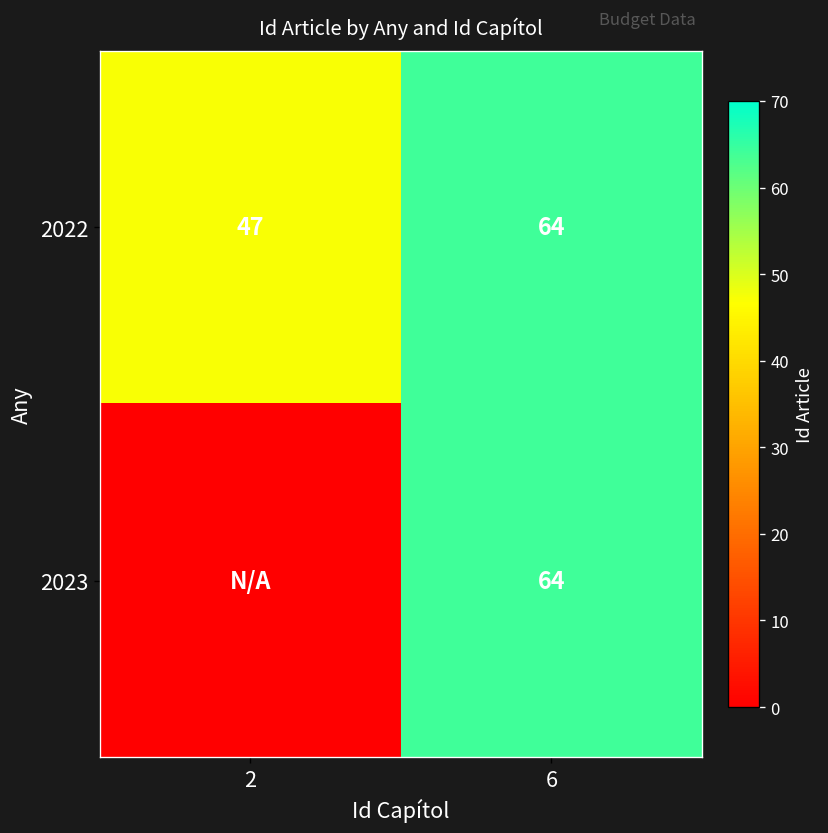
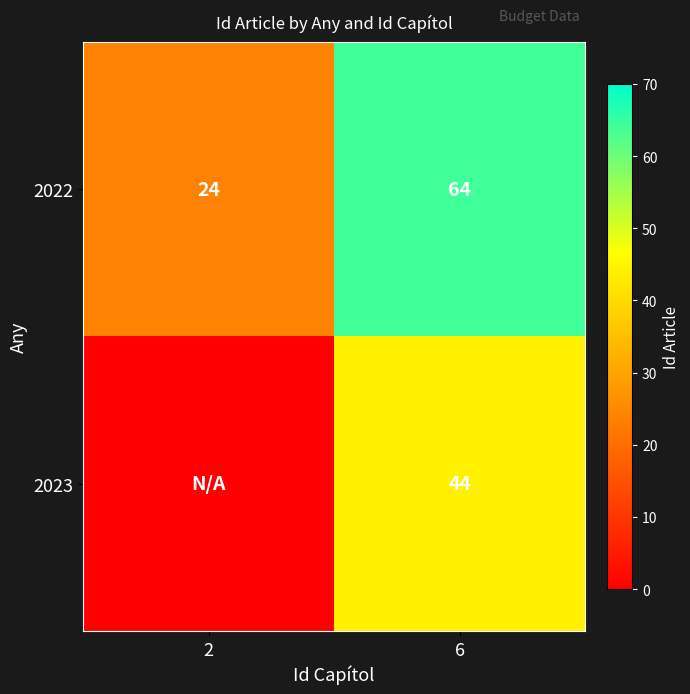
2022, 2: 47 -> 24
2023, 6: 64 -> 44
